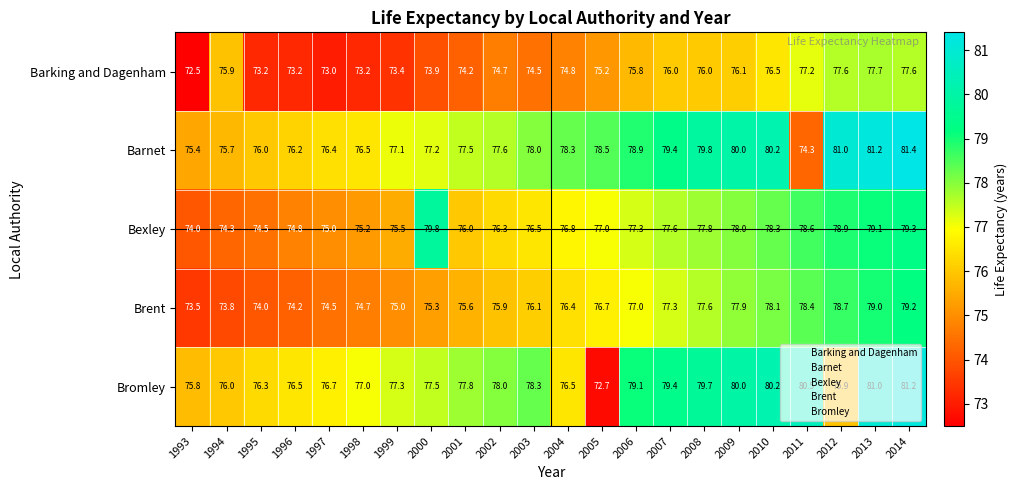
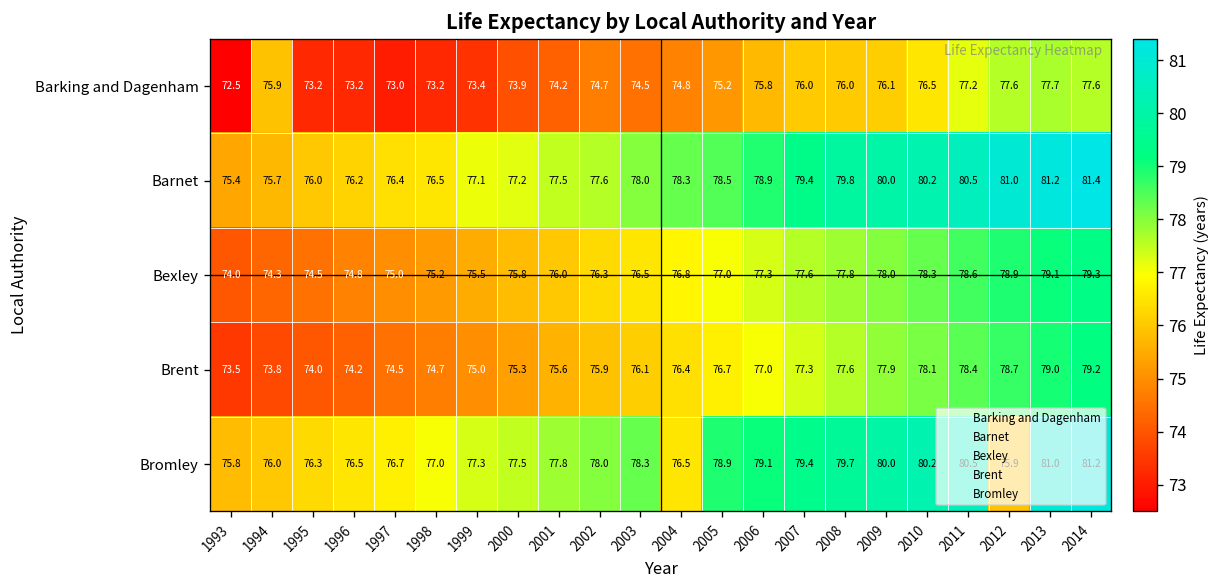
Barnet, 2011: 74.3 -> 80.5
Bexley, 2000: 79.8 -> 75.8
Bromley, 2005: 72.7 -> 78.9
